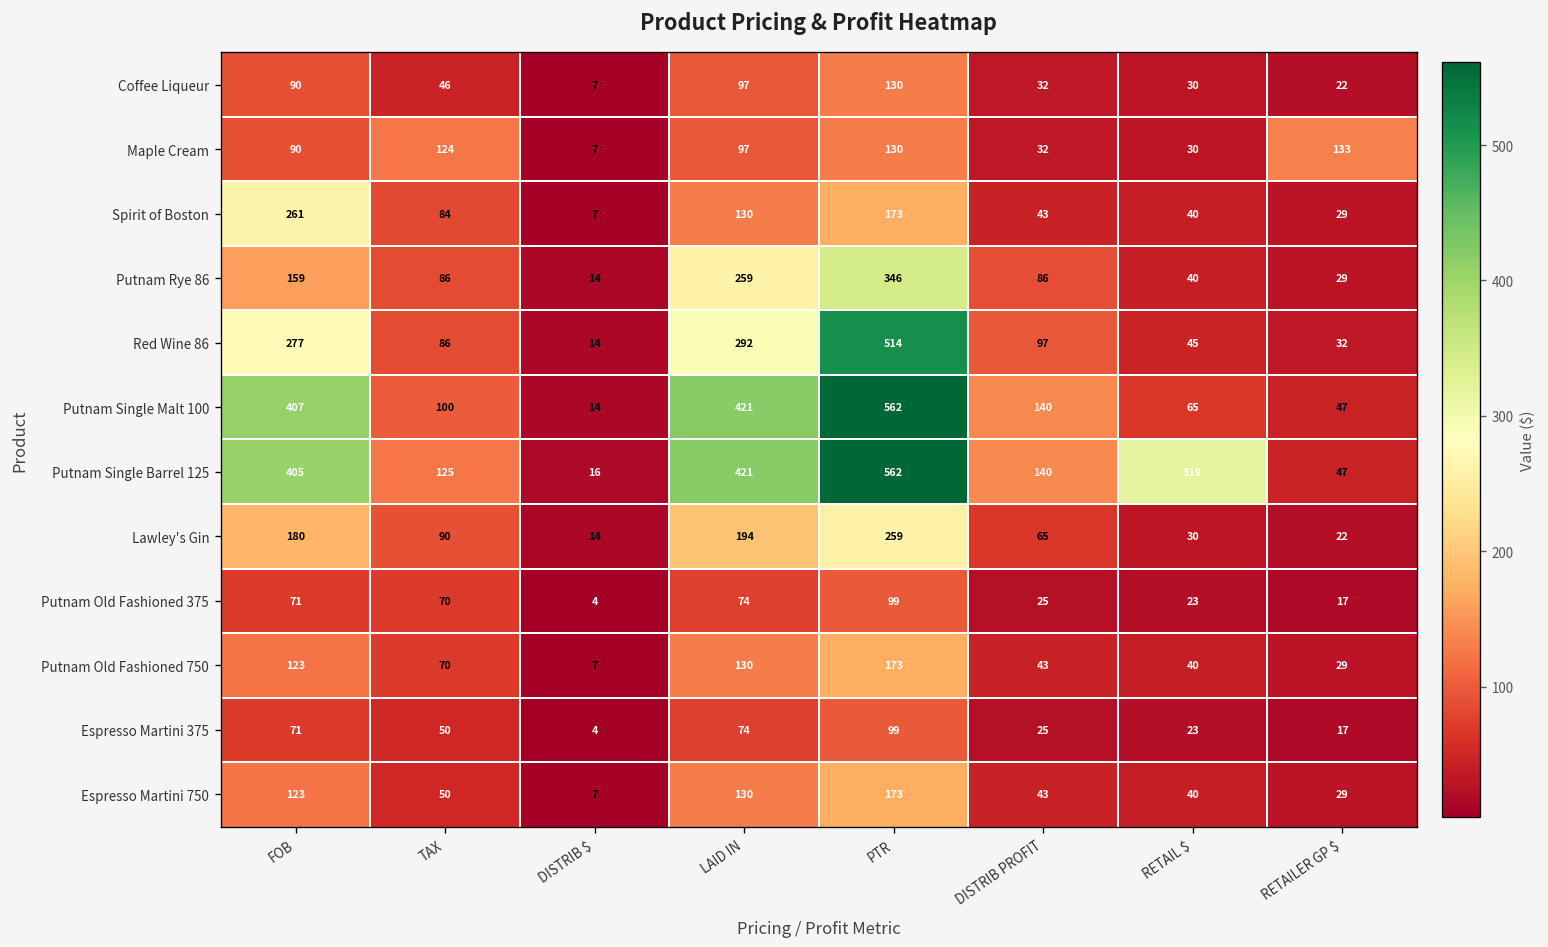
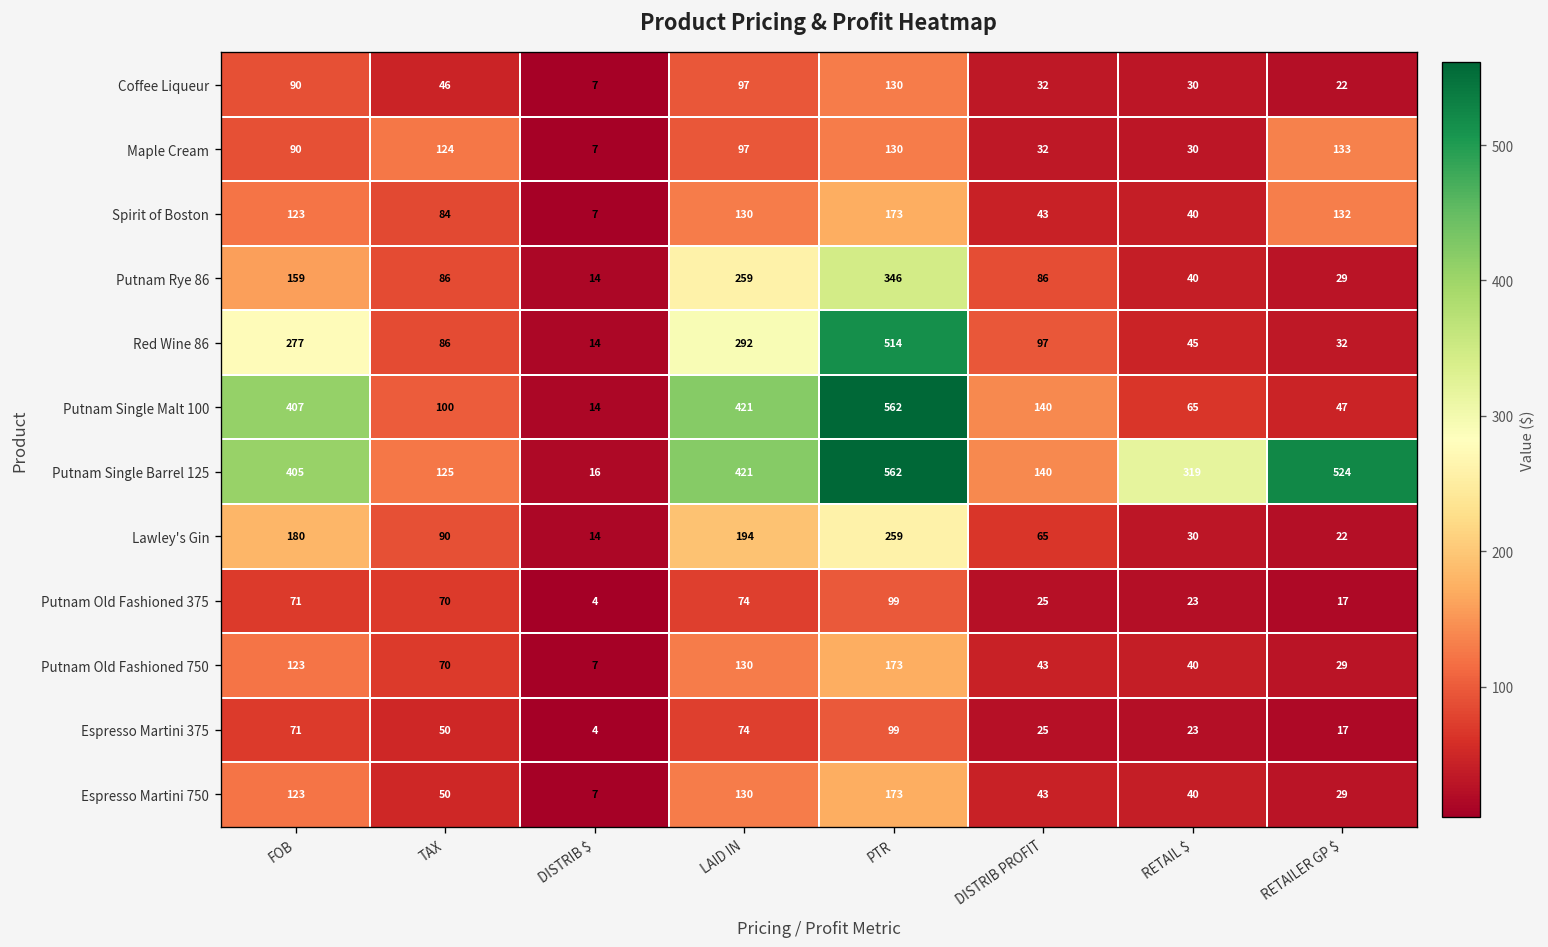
Spirit of Boston, FOB: 261 -> 123
Spirit of Boston, RETAILER GP $: 29 -> 132
Putnam Single Barrel 125, RETAILER GP $: 47 -> 524
